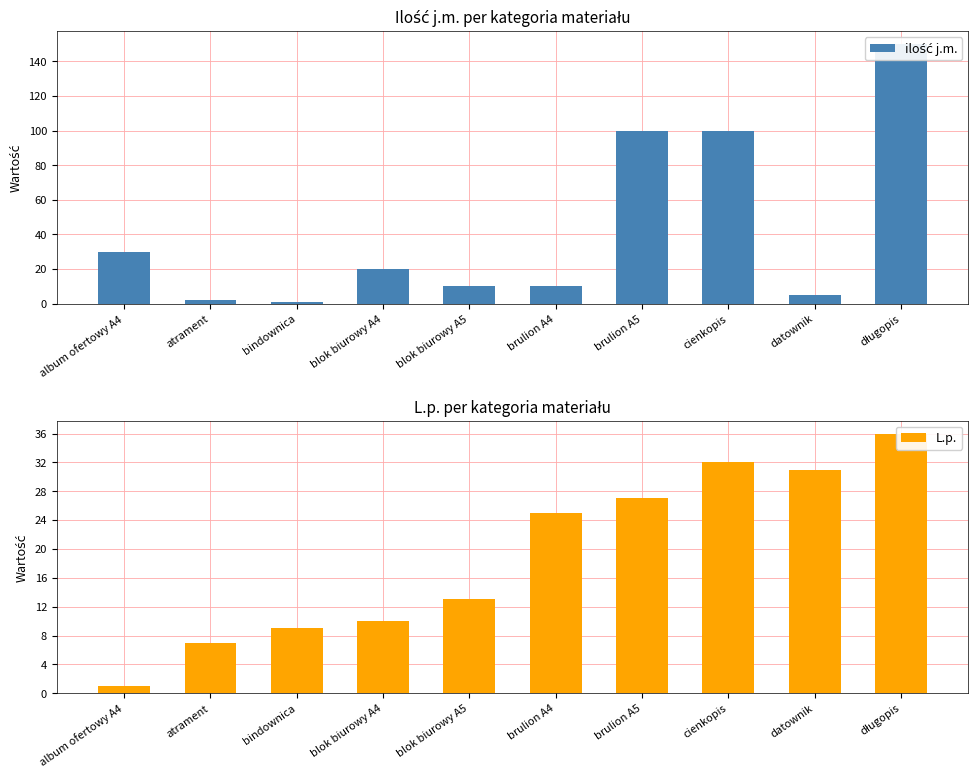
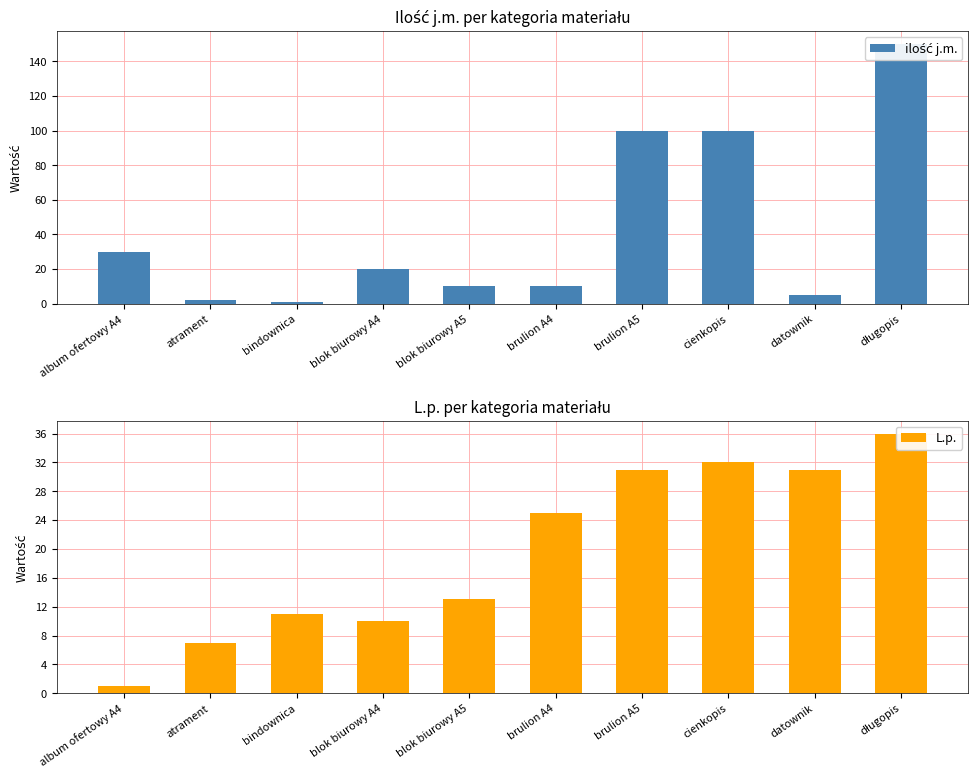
L.p. per kategoria materiału, bindownica: 9 -> 11
L.p. per kategoria materiału, brulion A5: 27 -> 31
